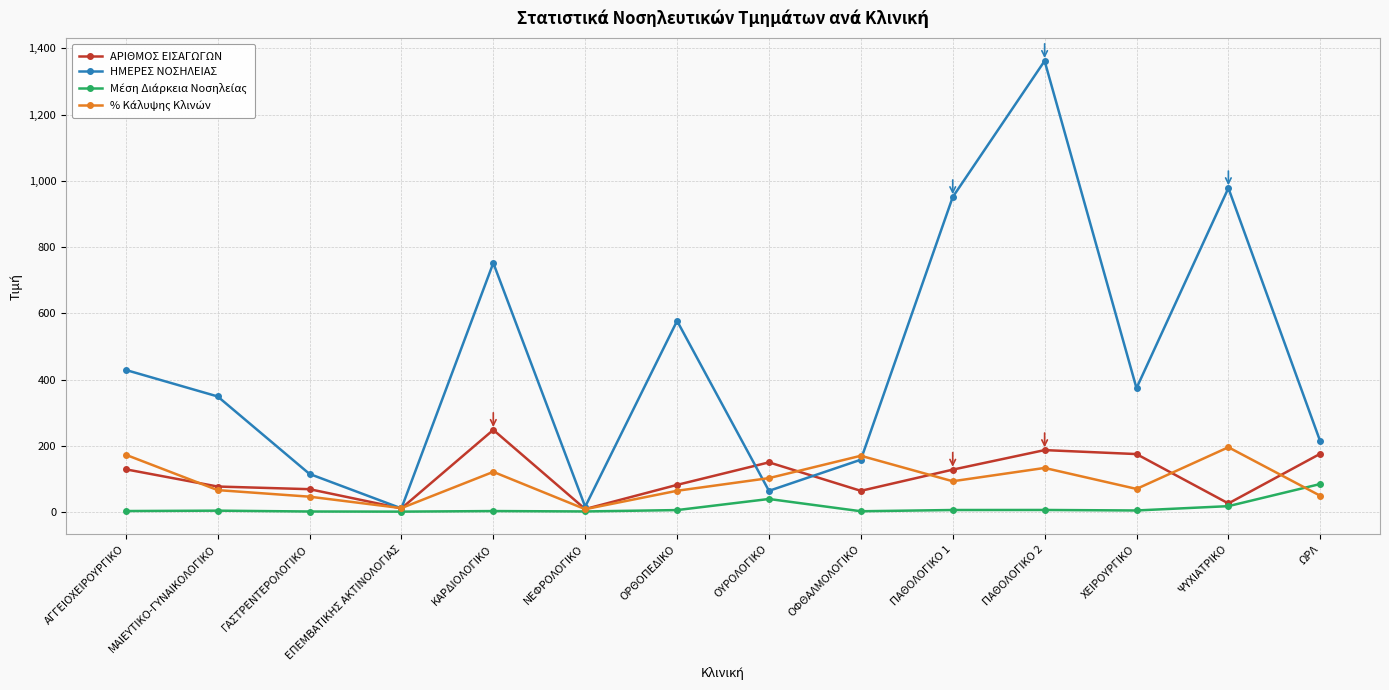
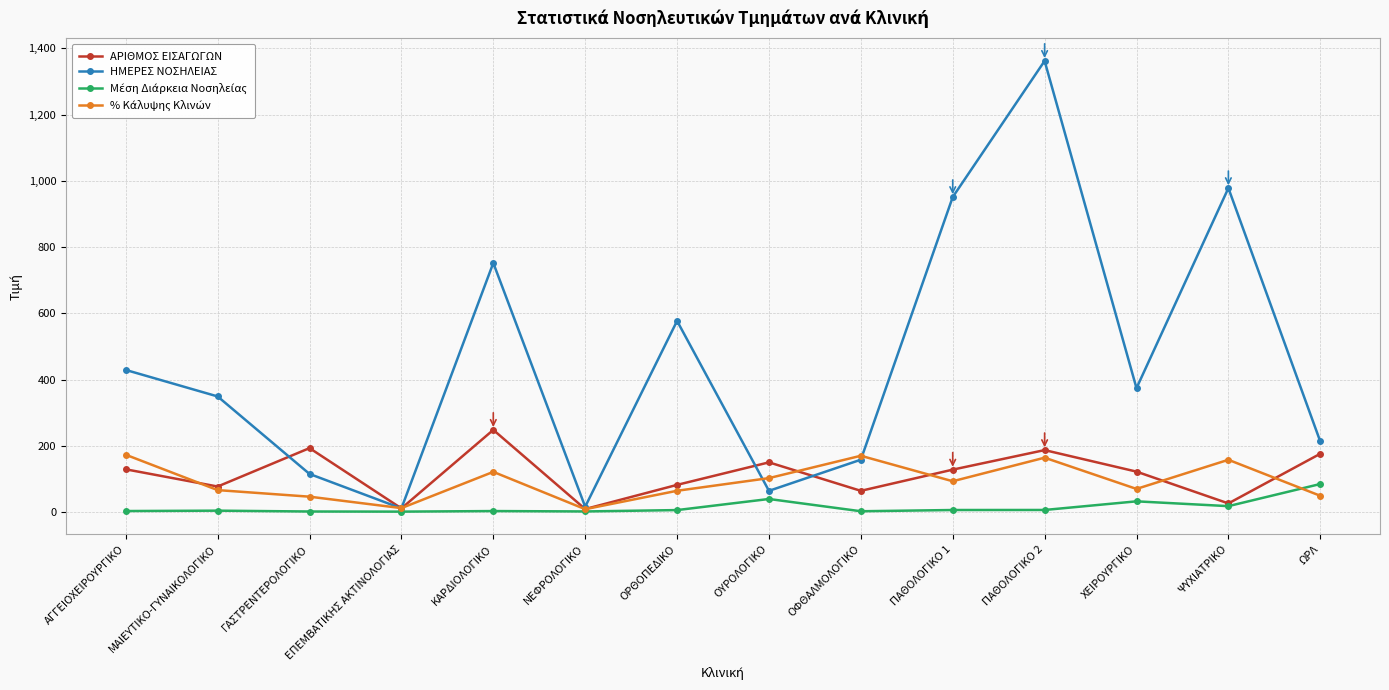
ΑΡΙΘΜΟΣ ΕΙΣΑΓΩΓΩΝ, ΓΑΣΤΡΕΝΤΕΡΟΛΟΓΙΚΟ: 70 -> 190
% Κάλυψης Κλινών, ΠΑΘΟΛΟΓΙΚΟ 2: 130 -> 160
ΑΡΙΘΜΟΣ ΕΙΣΑΓΩΓΩΝ, ΧΕΙΡΟΥΡΓΙΚΟ: 180 -> 120
Μέση Διάρκεια Νοσηλείας, ΧΕΙΡΟΥΡΓΙΚΟ: 0 -> 30
% Κάλυψης Κλινών, ΨΥΧΙΑΤΡΙΚΟ: 200 -> 160
